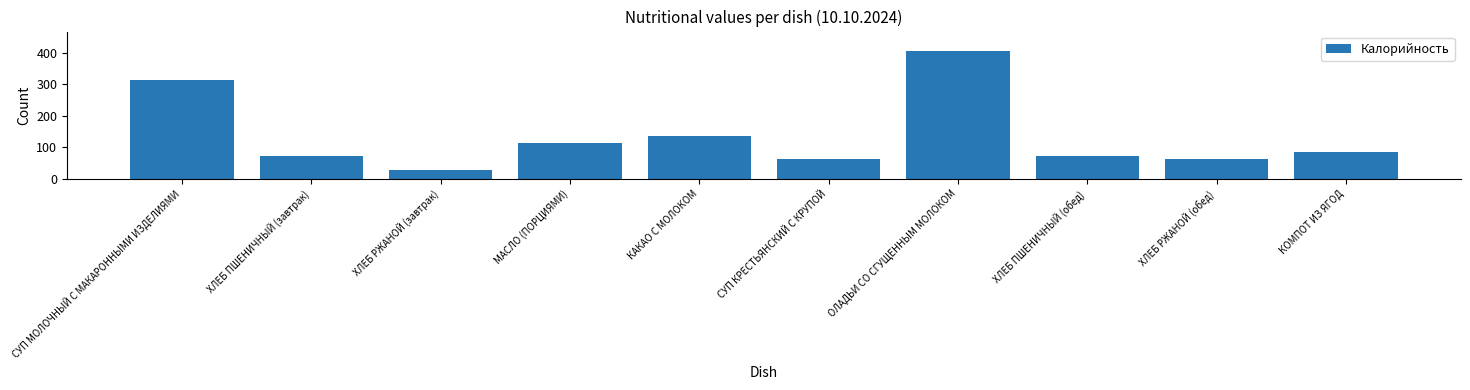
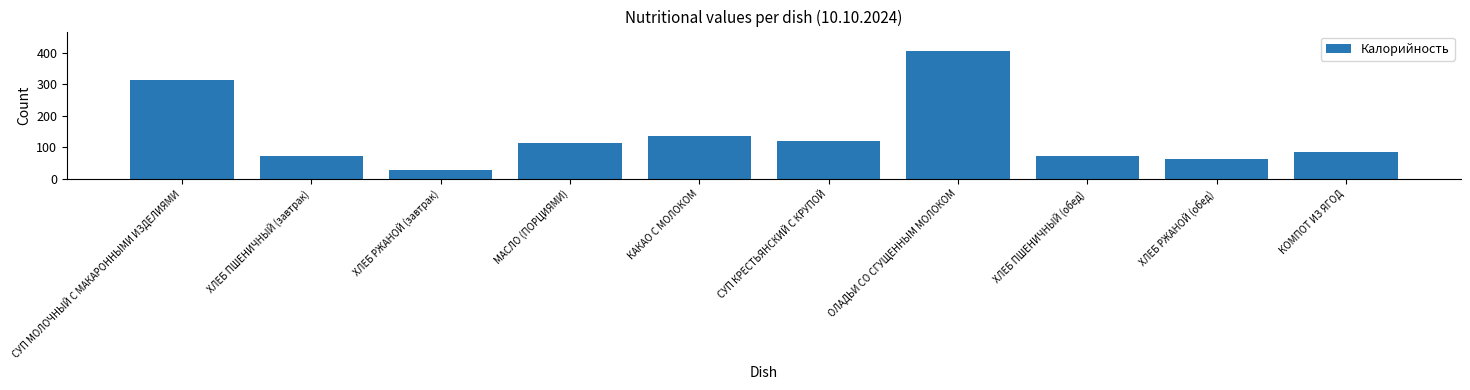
СУП КРЕСТЬЯНСКИЙ С КРУПОЙ: 60 -> 120
